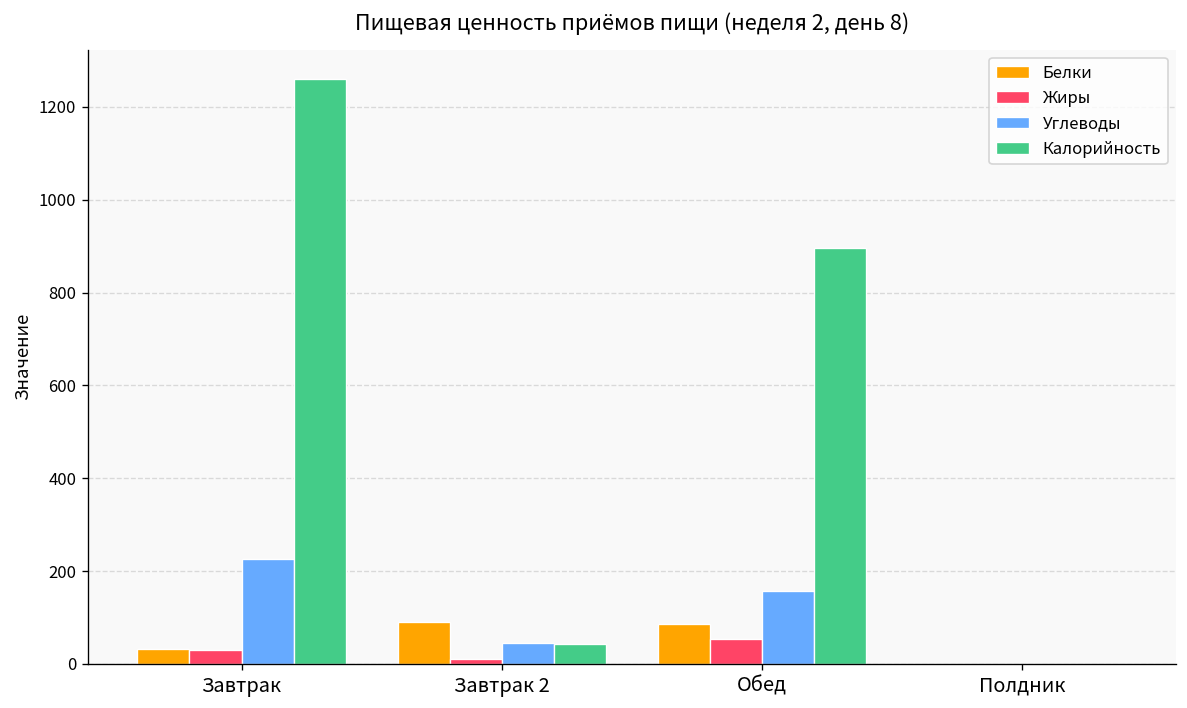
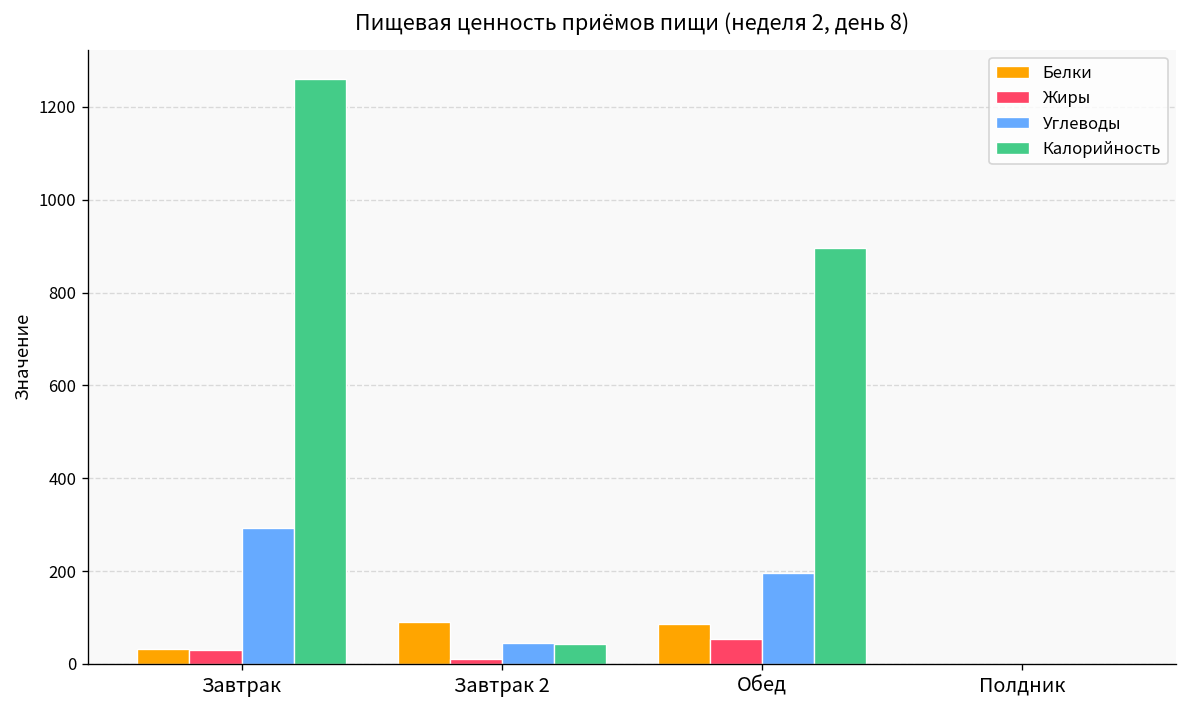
Углеводы, Завтрак: 230 -> 290
Углеводы, Обед: 160 -> 200
